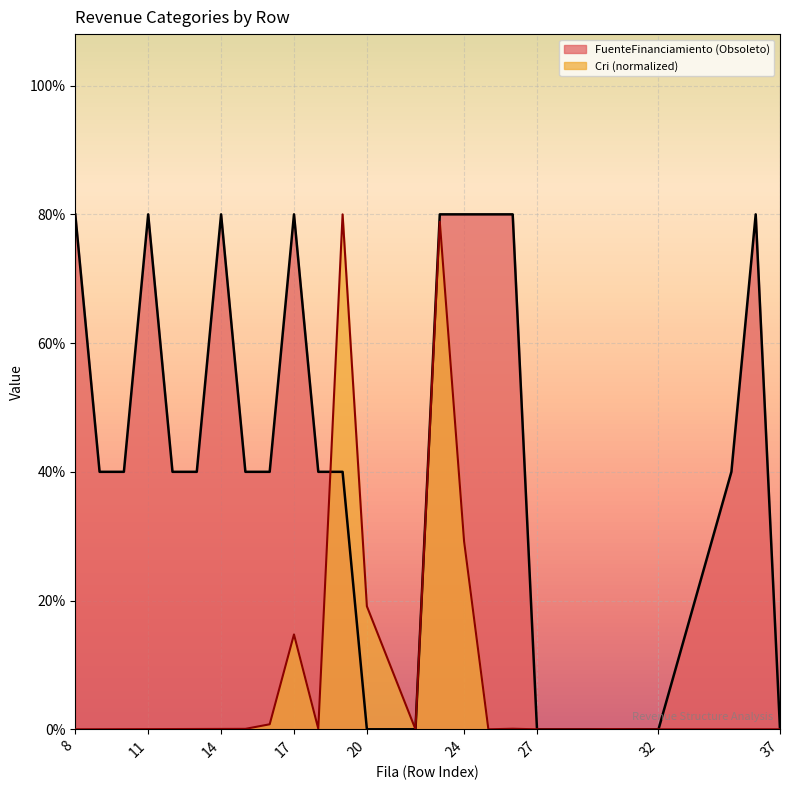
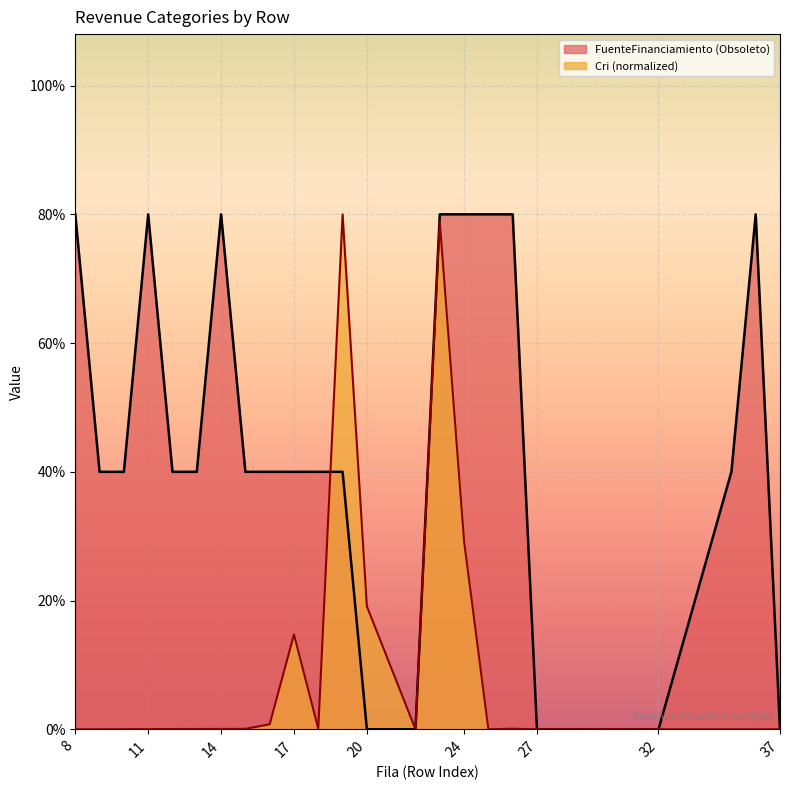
FuenteFinanciamiento (Obsoleto), 17: 80% -> 40%
